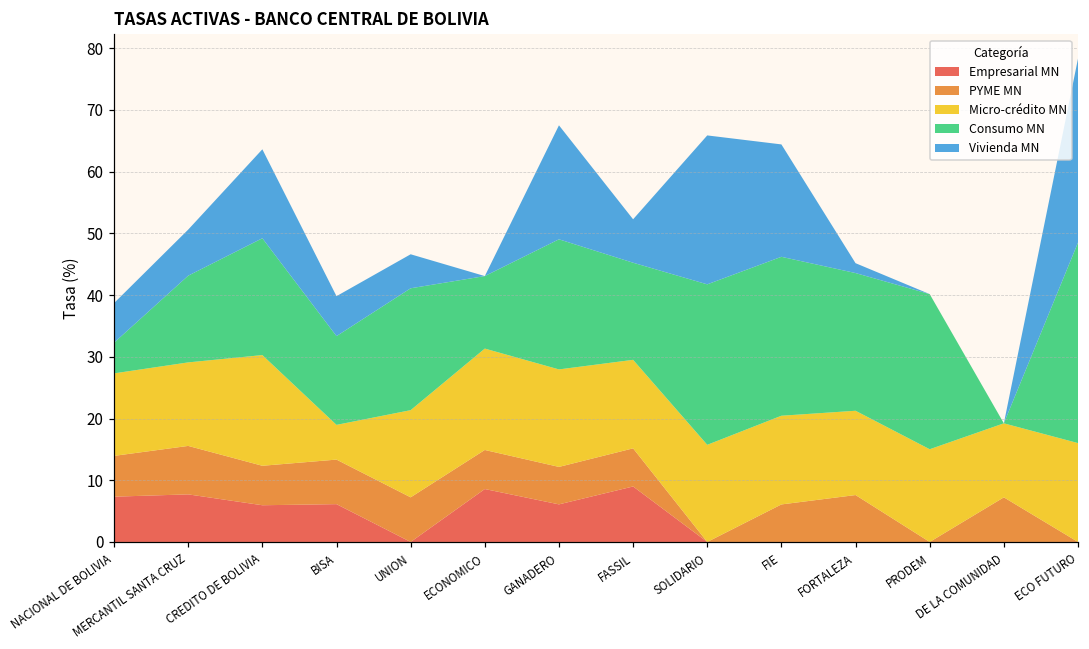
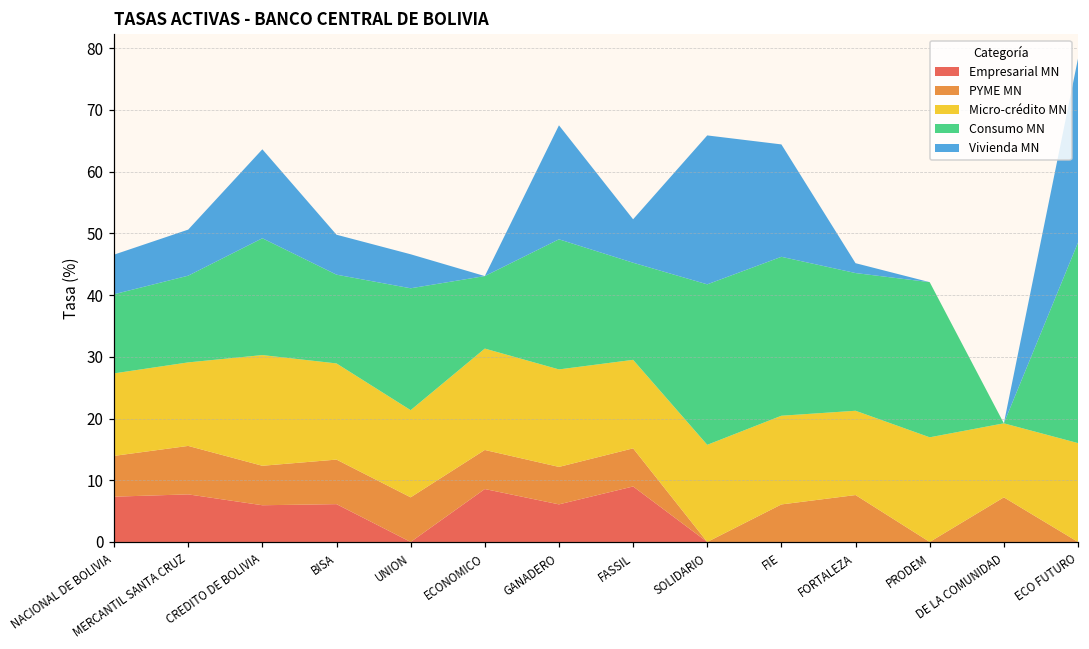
Consumo MN, NACIONAL DE BOLIVIA: 5 -> 13
Micro-crédito MN, BISA: 6 -> 16
Micro-crédito MN, PRODEM: 15 -> 17
